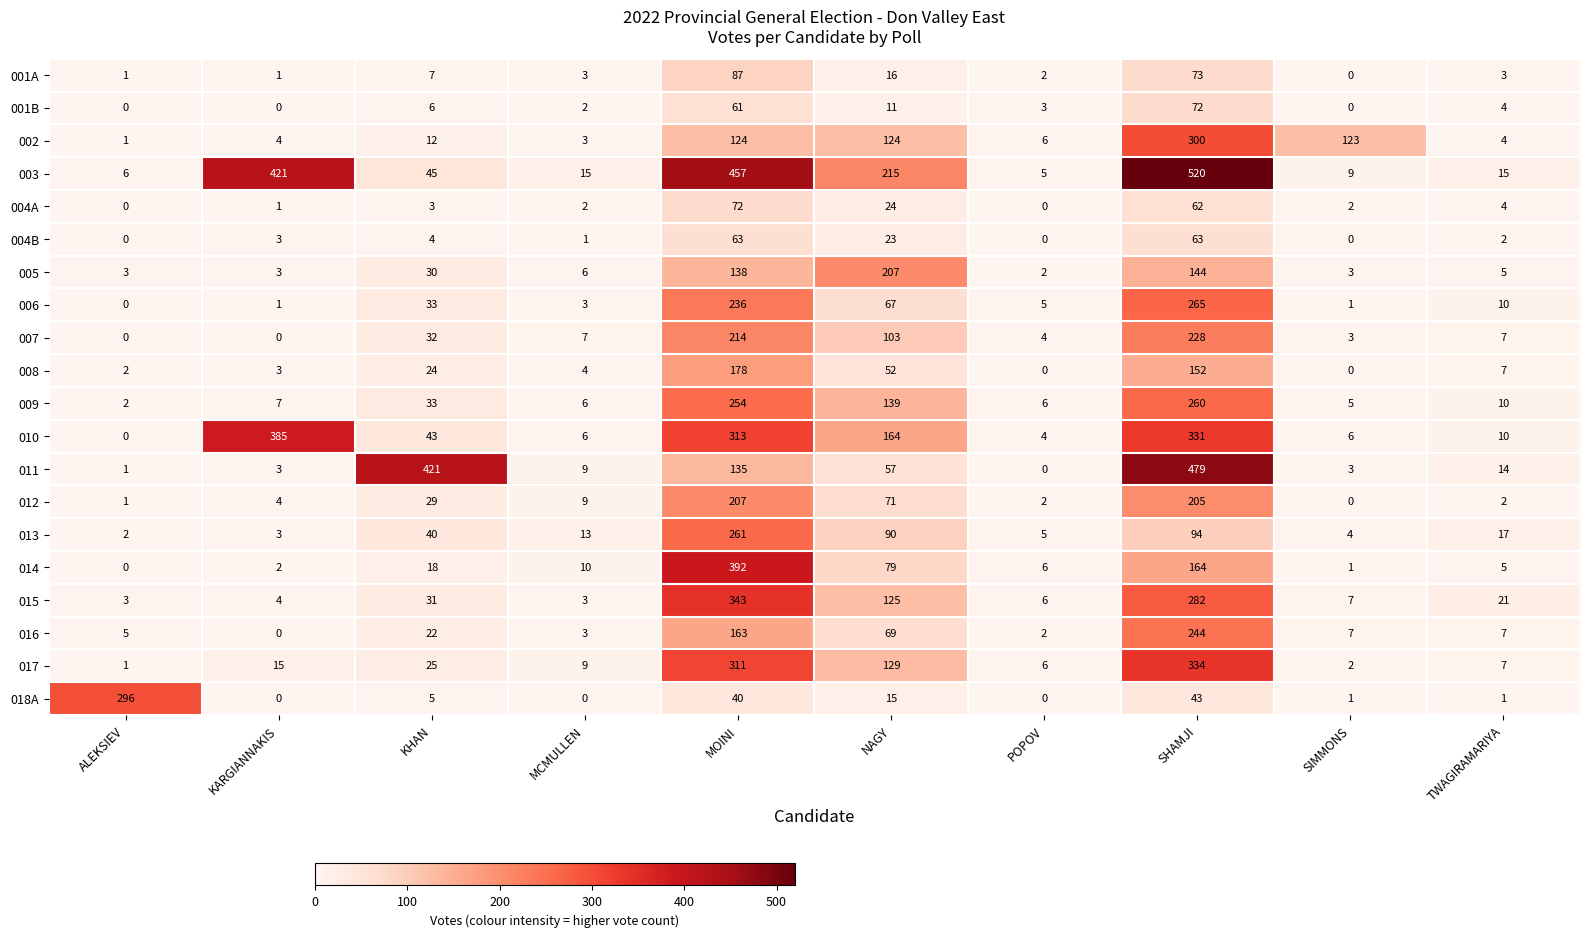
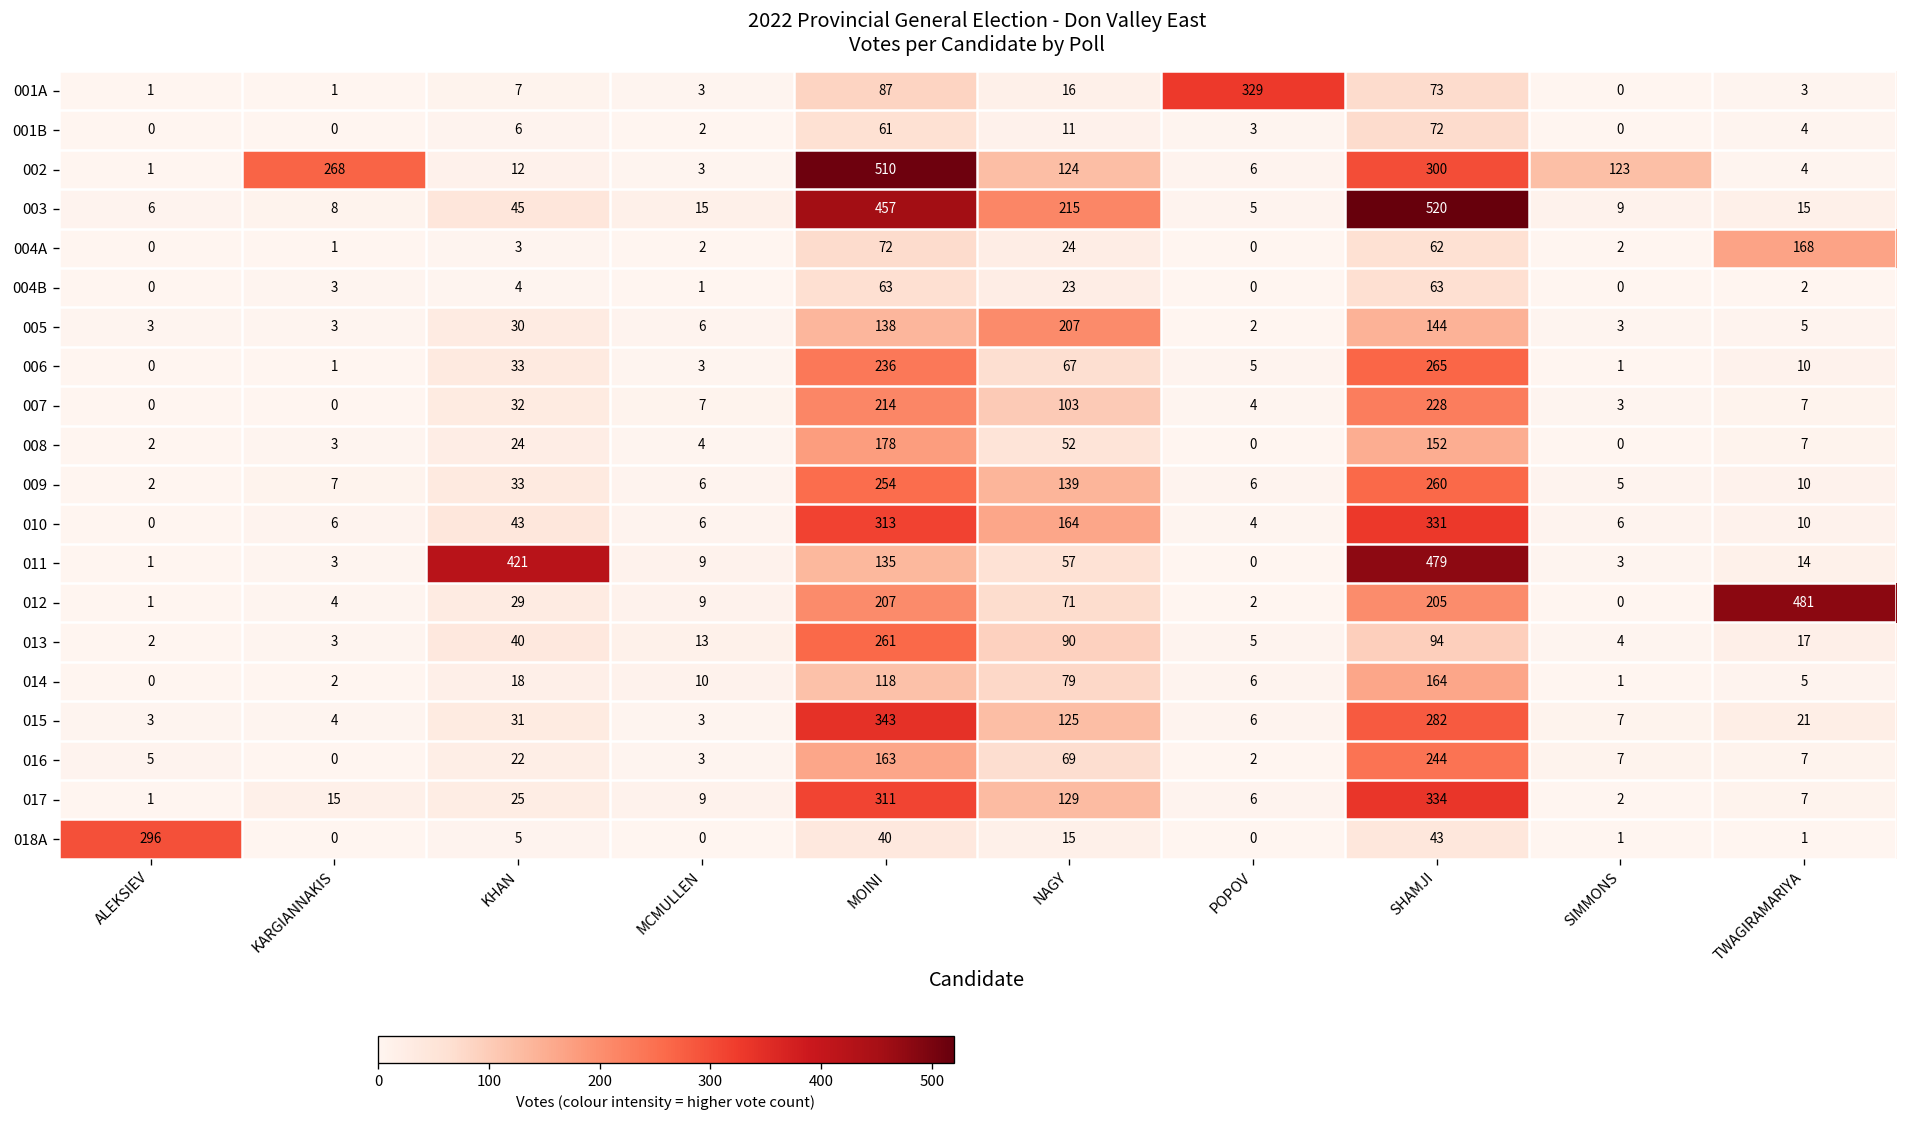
001A, POPOV: 2 -> 329
002, KARGIANNAKIS: 4 -> 268
002, MOINI: 124 -> 510
003, KARGIANNAKIS: 421 -> 8
004A, TWAGIRAMARIYA: 4 -> 168
010, KARGIANNAKIS: 385 -> 6
012, TWAGIRAMARIYA: 2 -> 481
014, MOINI: 392 -> 118
